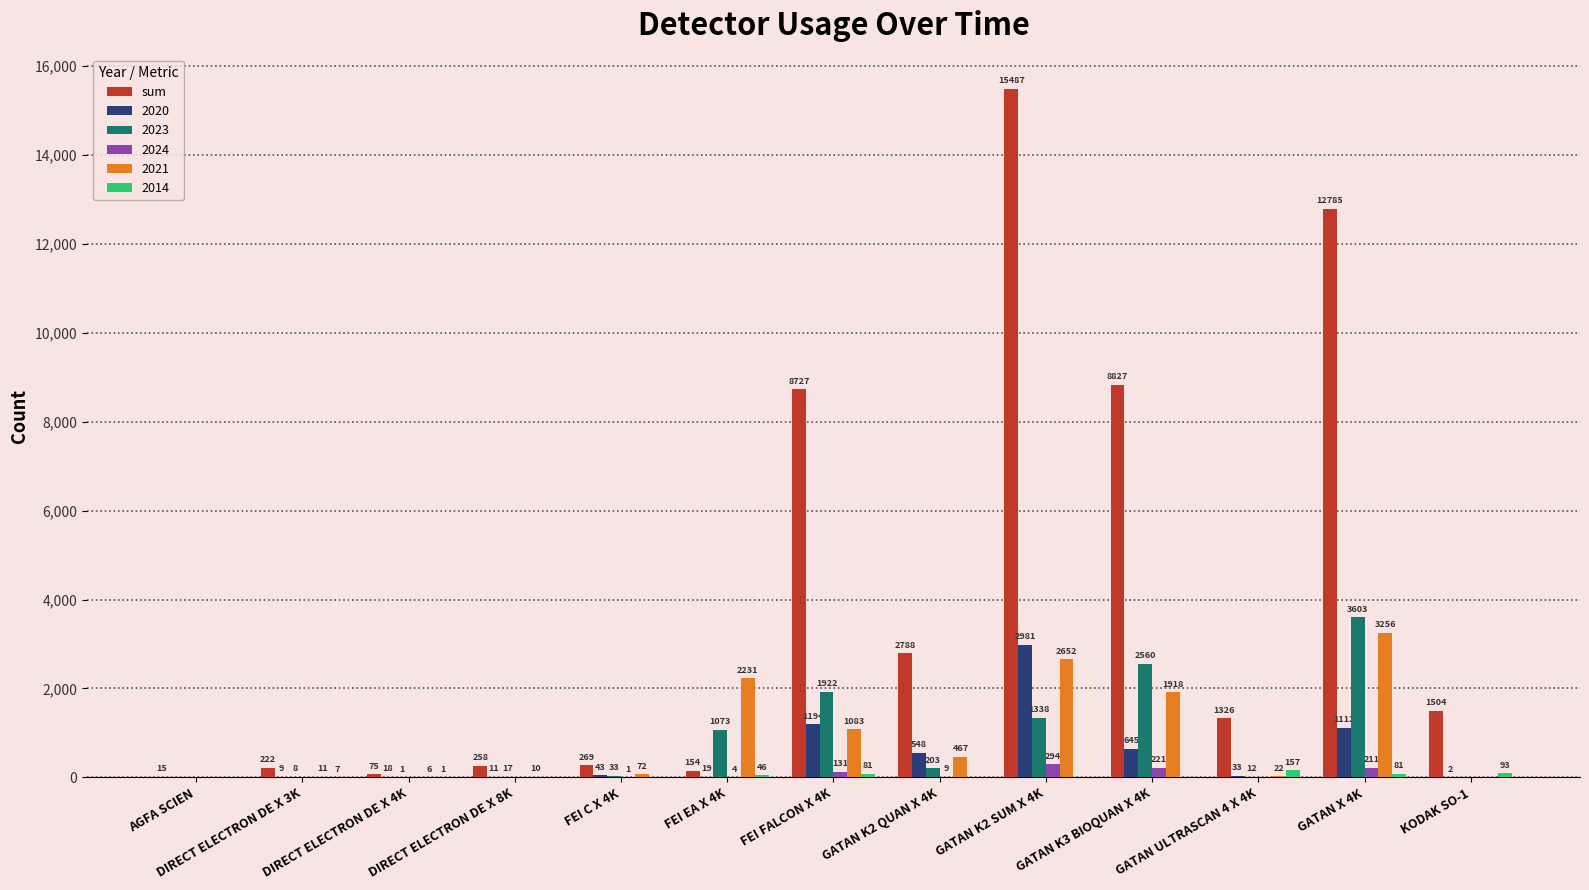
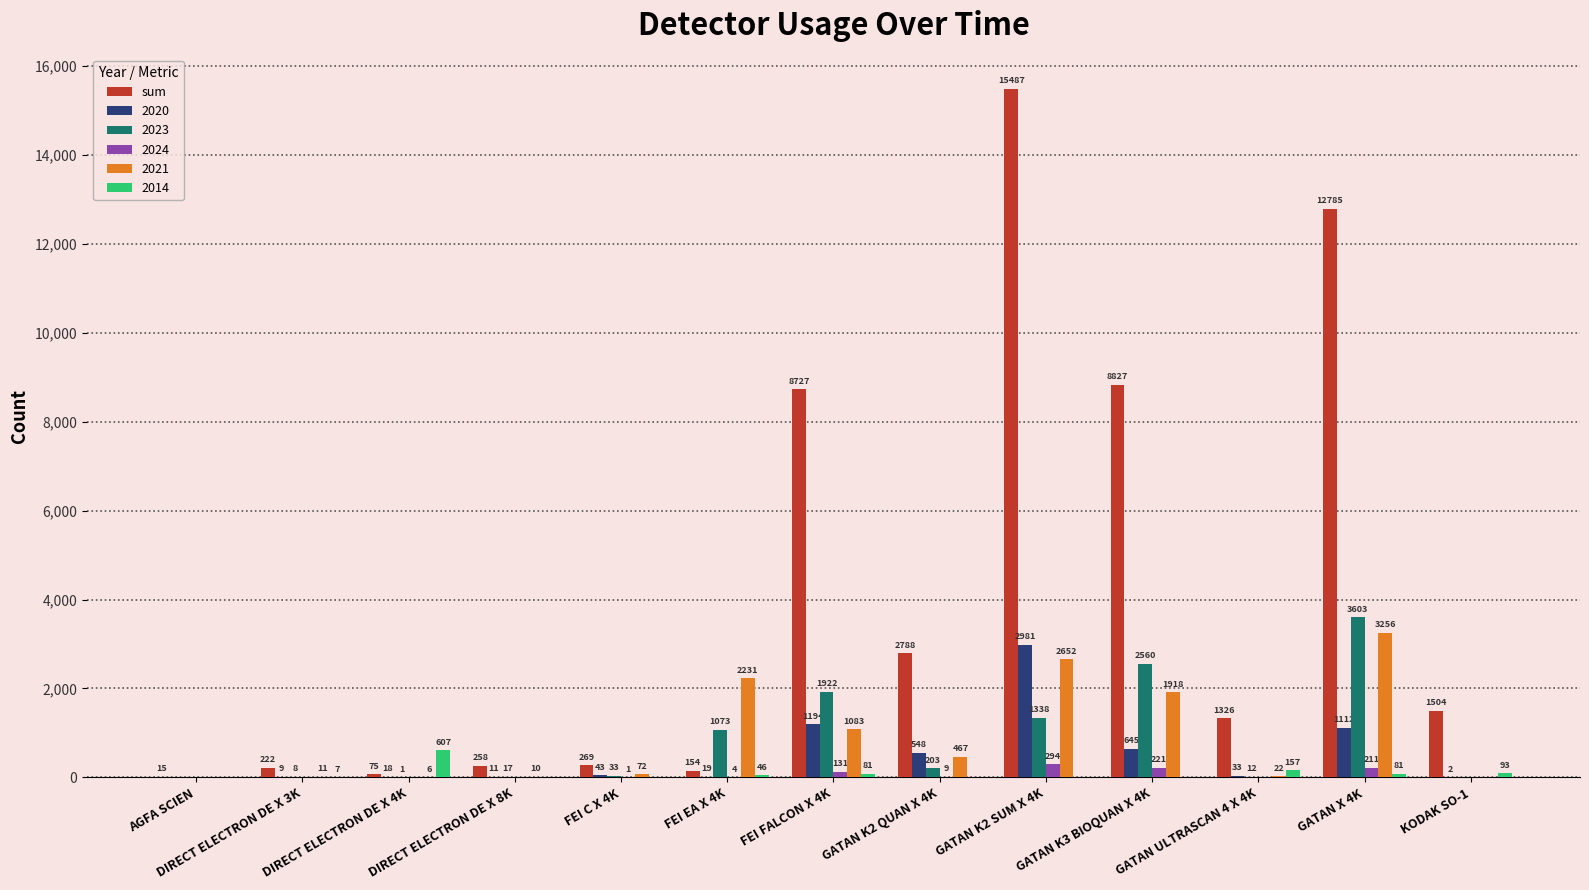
2014, DIRECT ELECTRON DE X 4K: 1 -> 607
